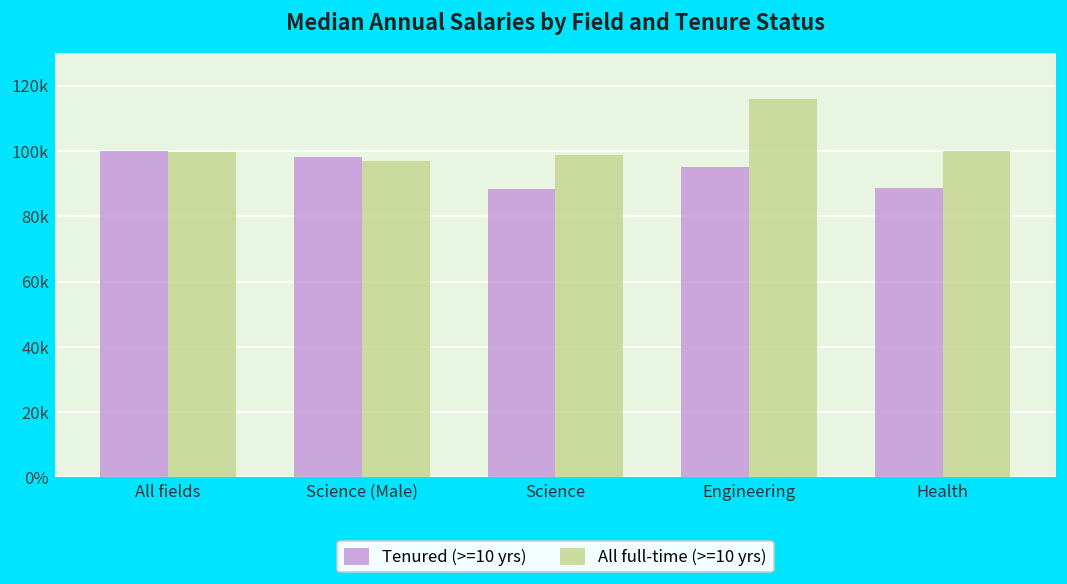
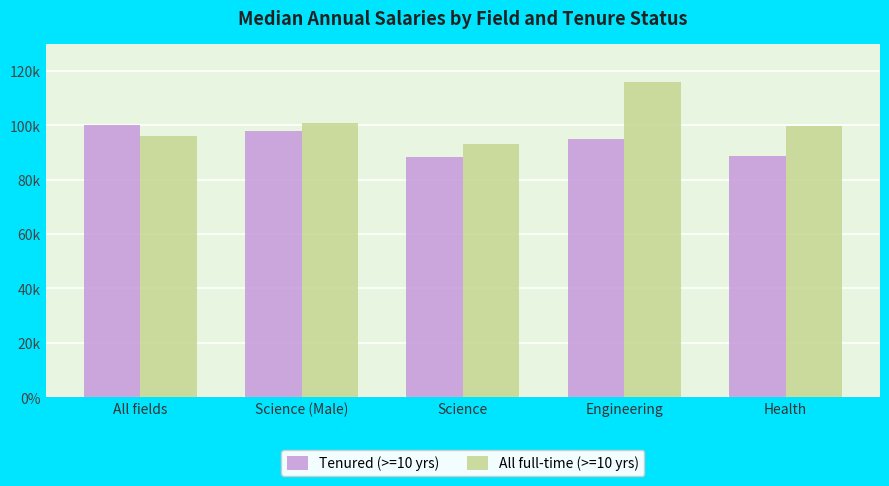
All full-time (>=10 yrs), All fields: 100000 -> 96000
All full-time (>=10 yrs), Science (Male): 97000 -> 101000
All full-time (>=10 yrs), Science: 99000 -> 93000
